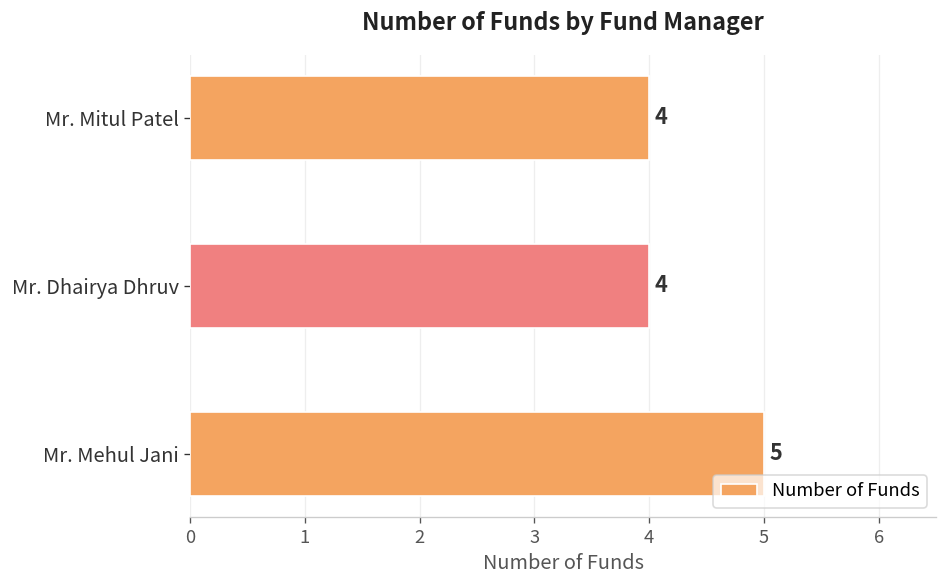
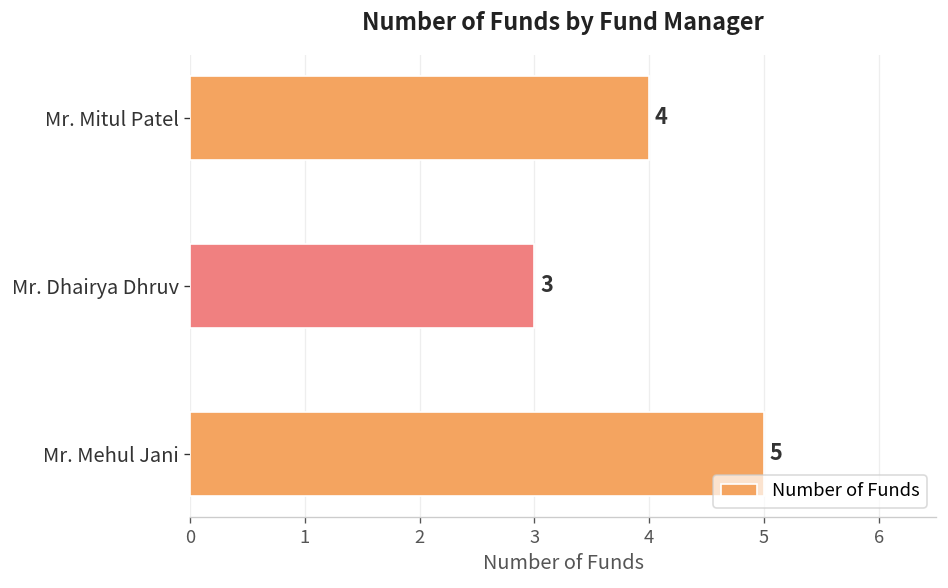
Mr. Dhairya Dhruv: 4 -> 3
